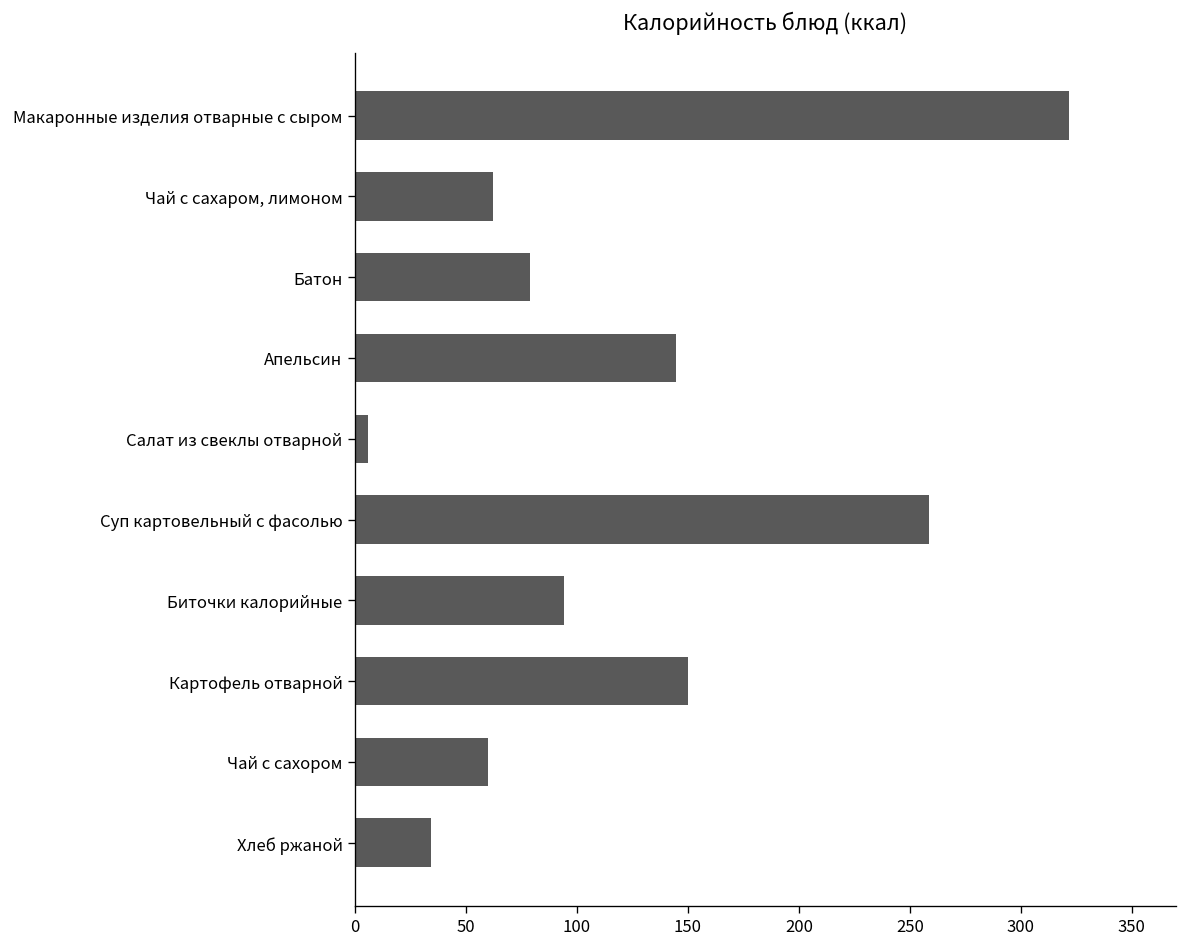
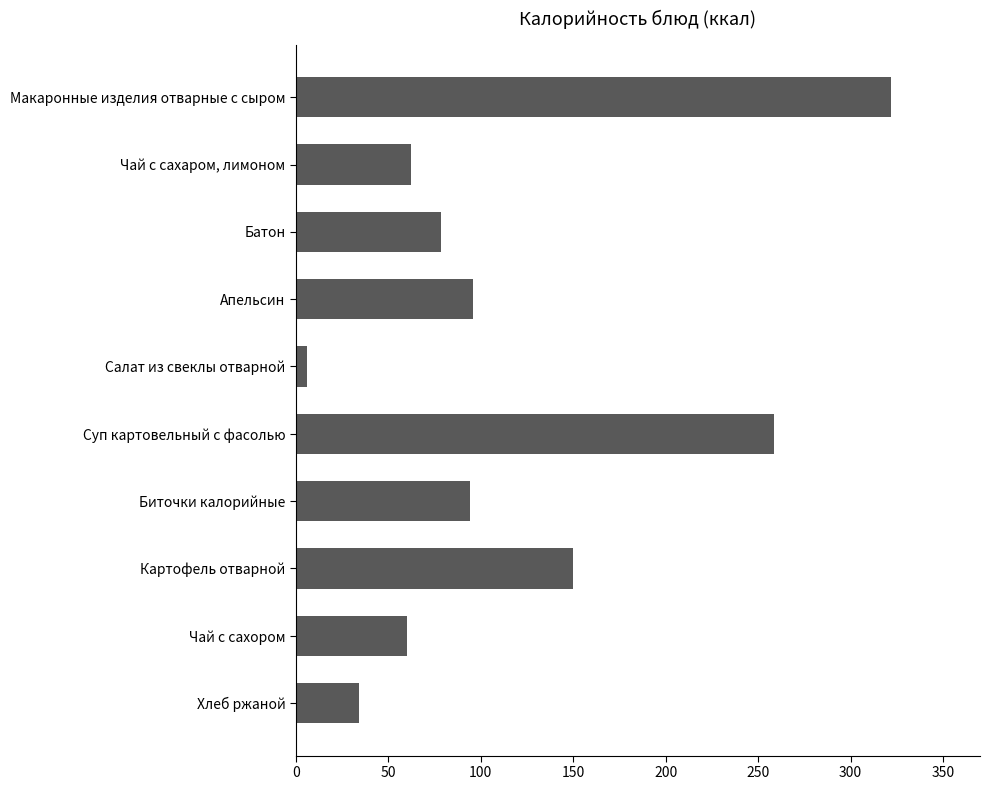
Апельсин: 144 -> 96
